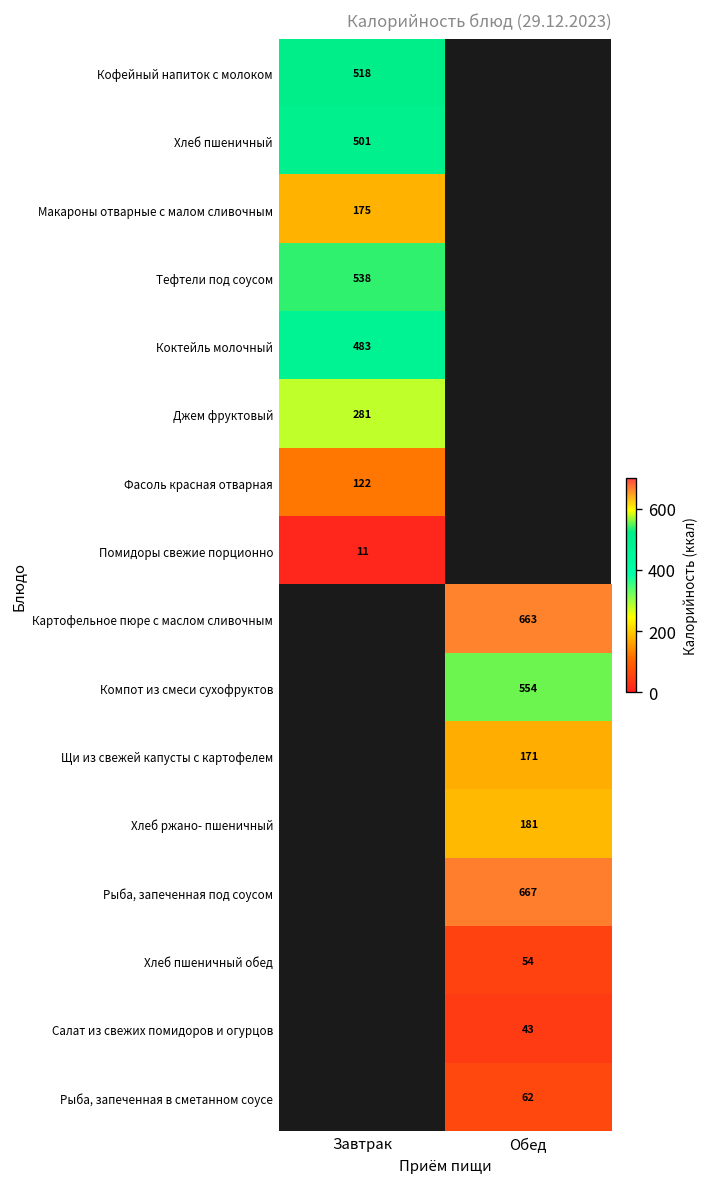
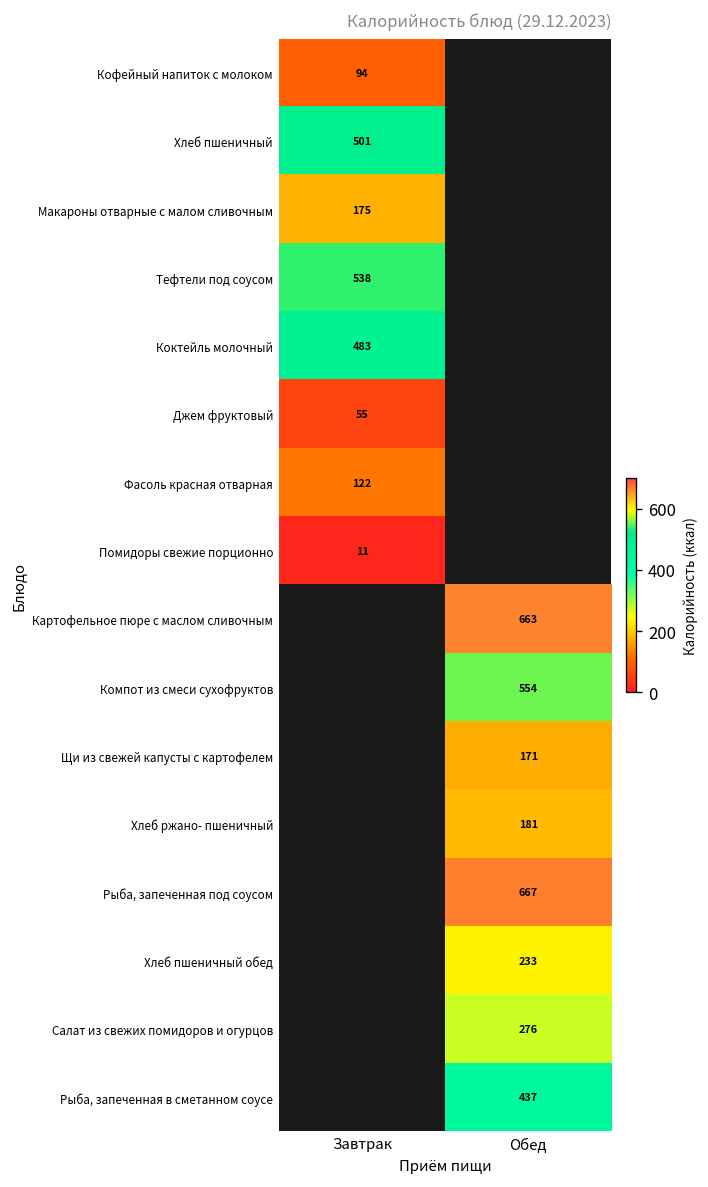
Кофейный напиток с молоком, Завтрак: 518 -> 94
Джем фруктовый, Завтрак: 281 -> 55
Хлеб пшеничный обед, Обед: 54 -> 233
Салат из свежих помидоров и огурцов, Обед: 43 -> 276
Рыба, запеченная в сметанном соусе, Обед: 62 -> 437
